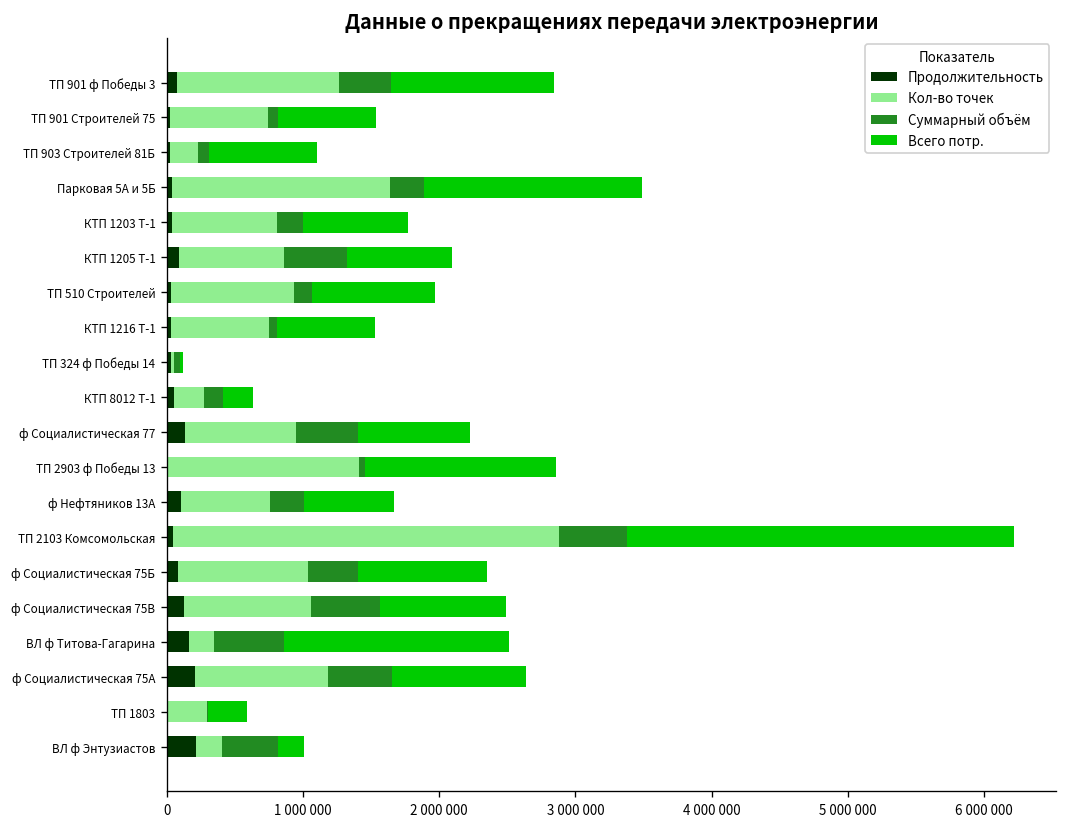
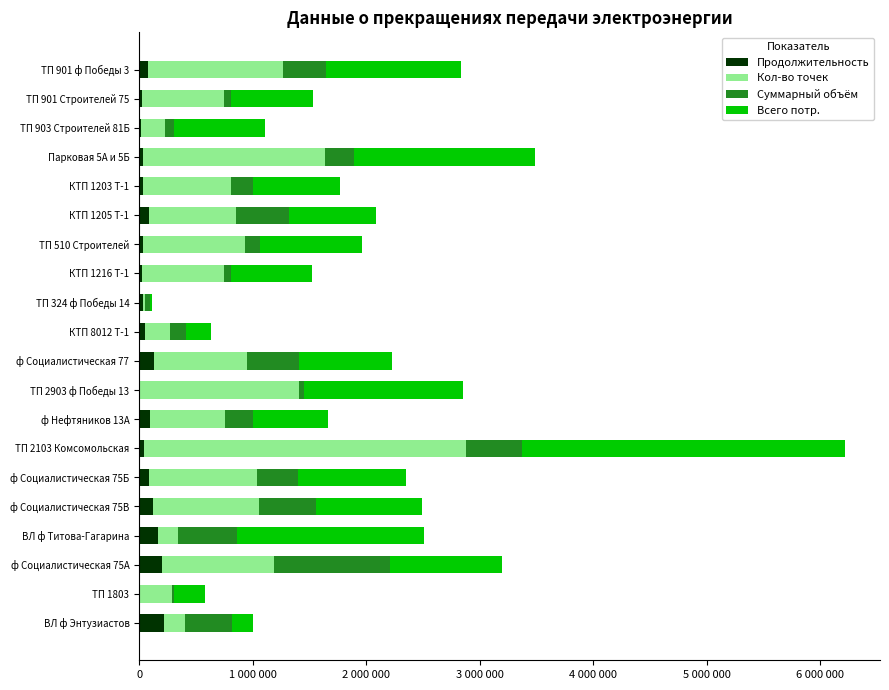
Суммарный объём, ф Социалистическая 75А: 470000 -> 1030000
